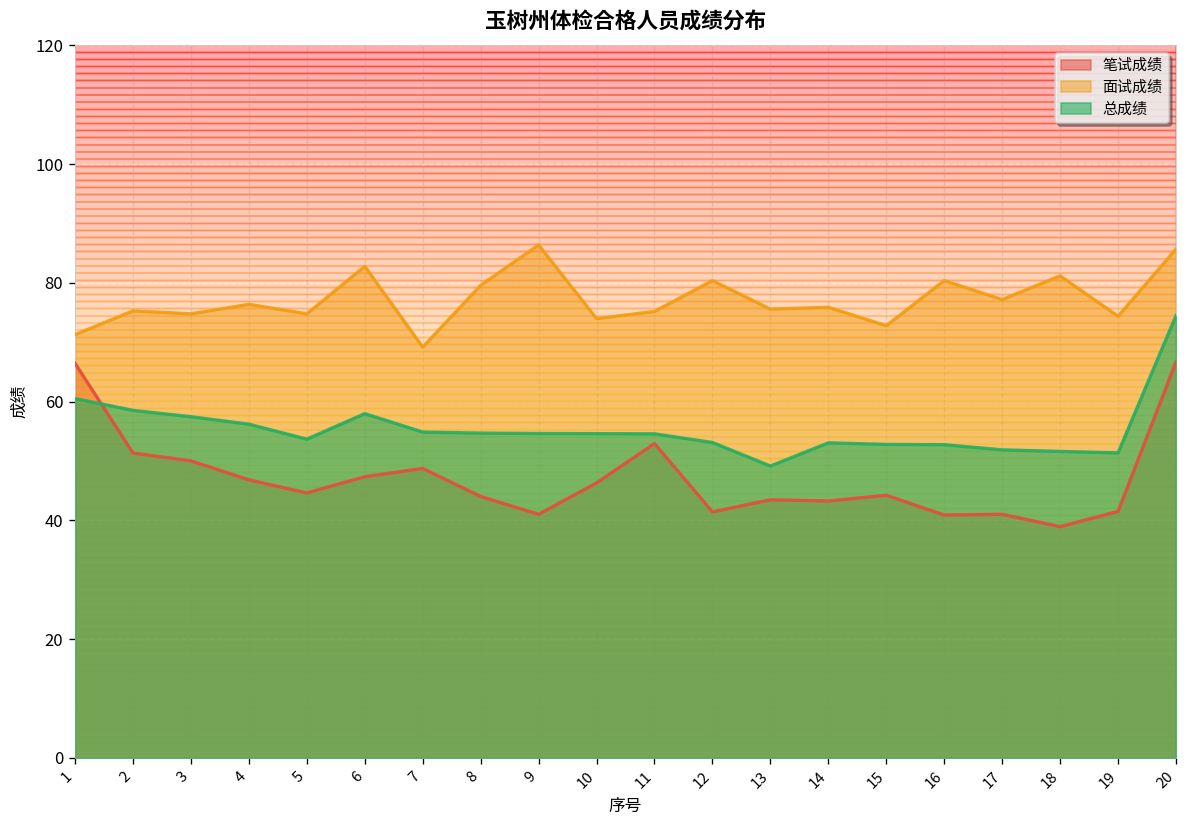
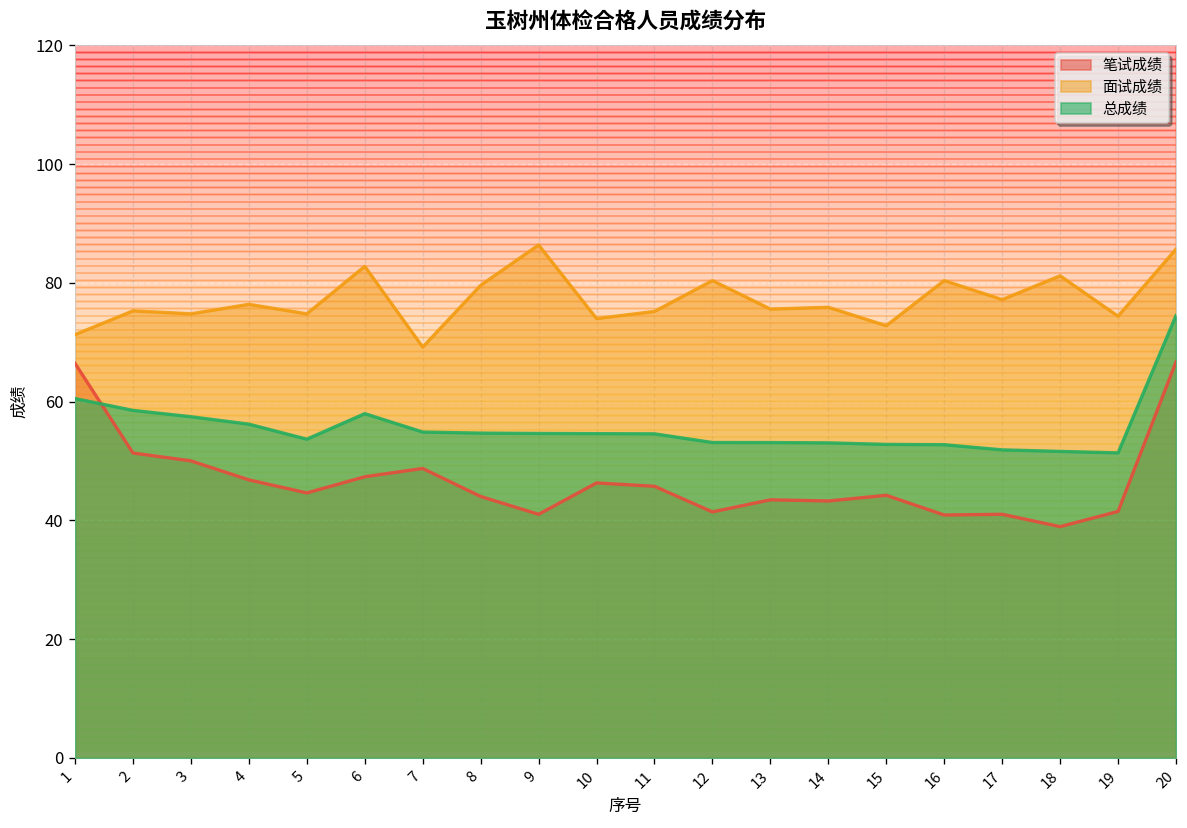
笔试成绩, 11: 53 -> 46
总成绩, 13: 49 -> 53
